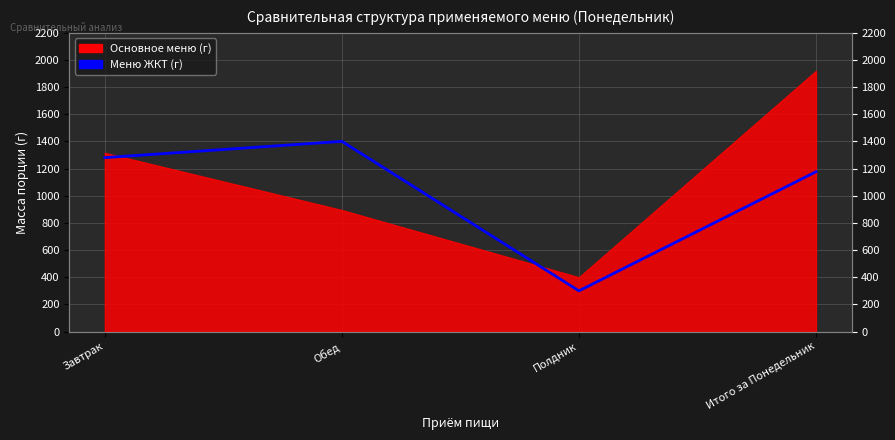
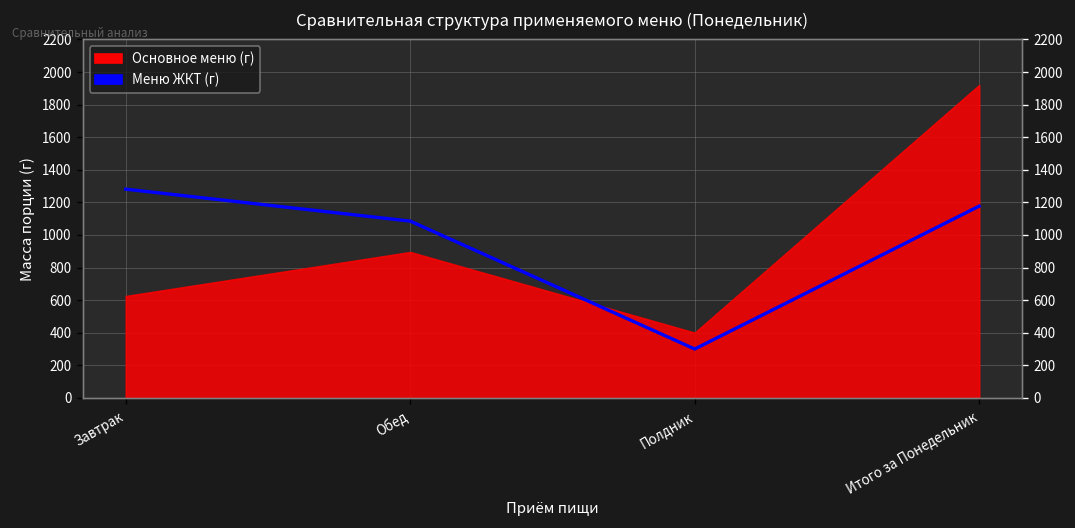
Основное меню (г), Завтрак: 1320 -> 630
Меню ЖКТ (г), Обед: 1400 -> 1090
